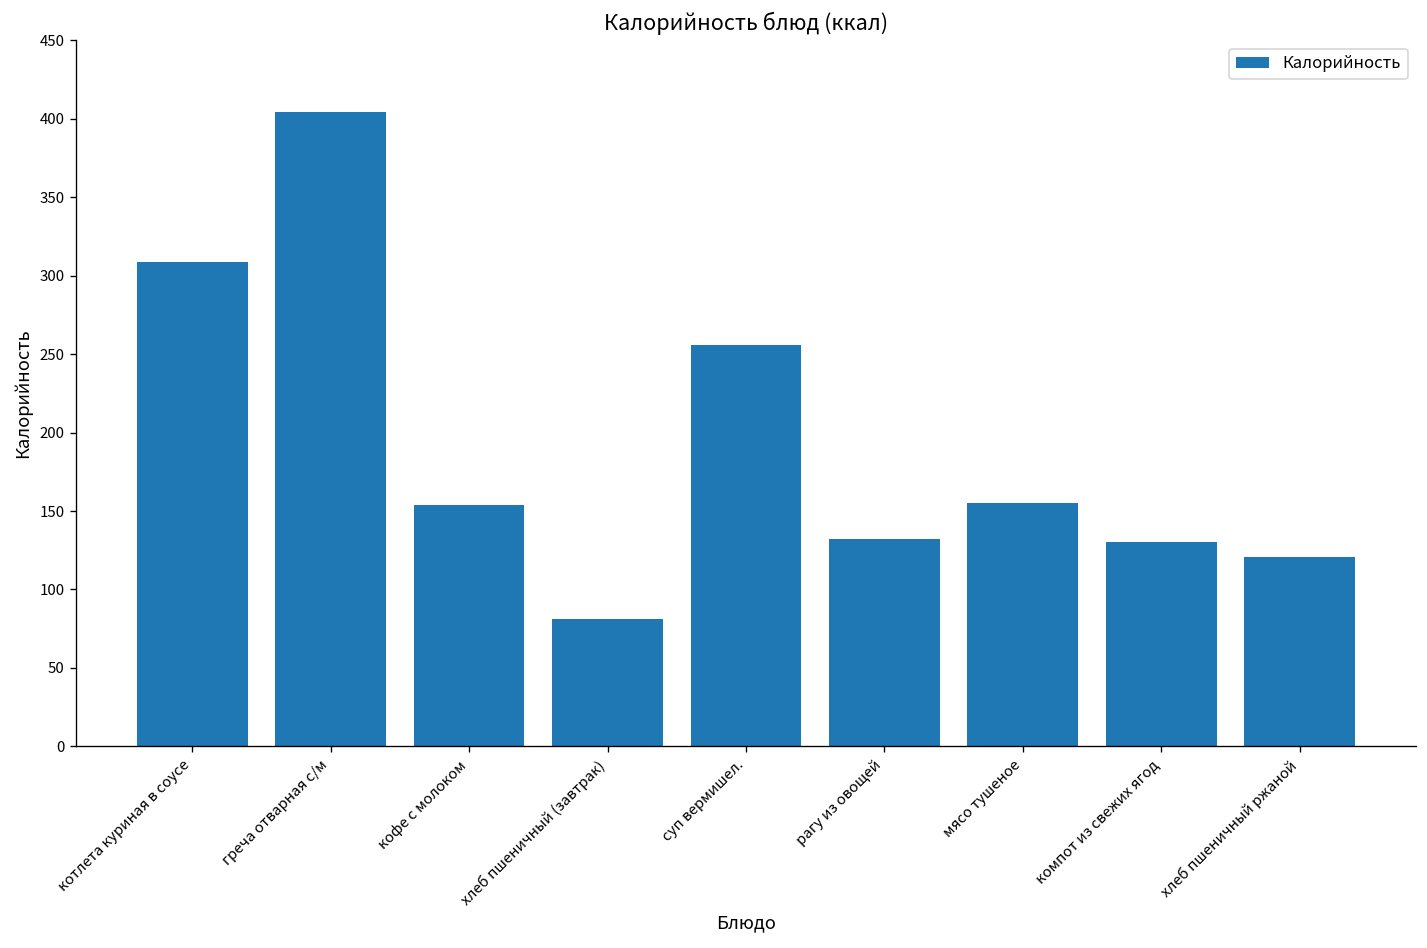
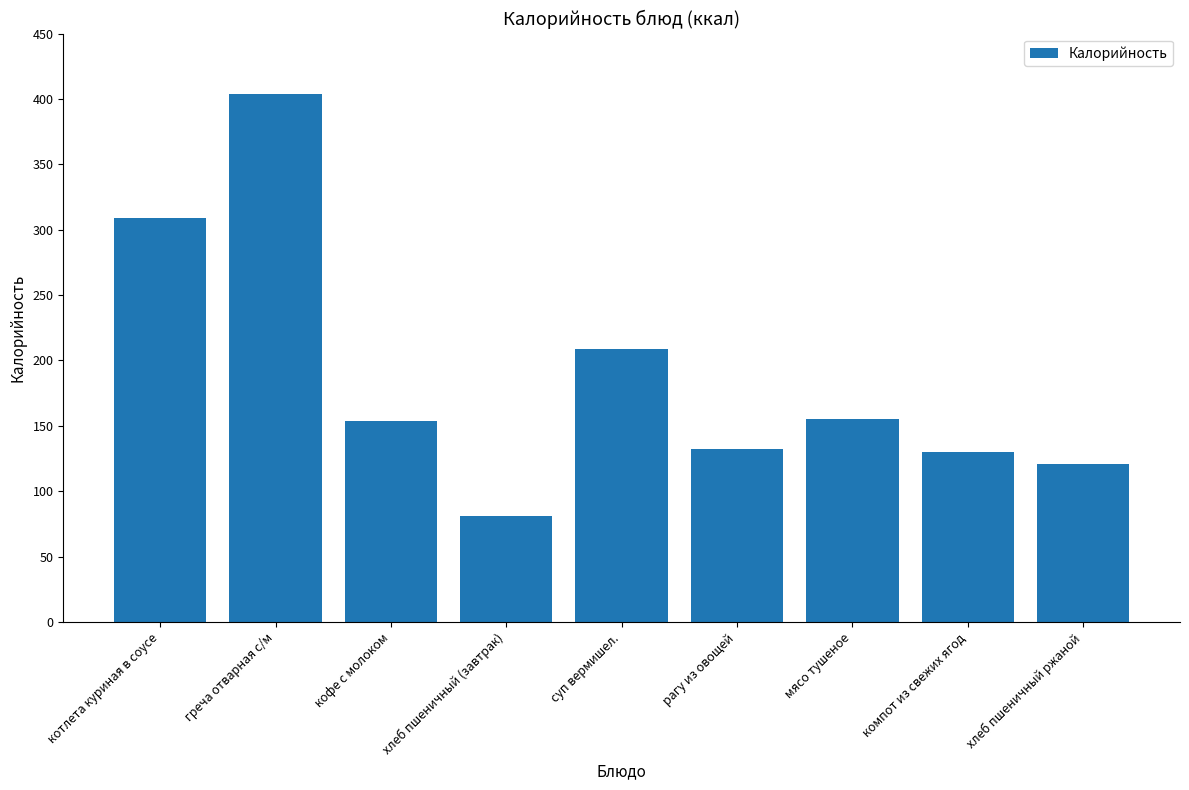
суп вермишел.: 256 -> 209
